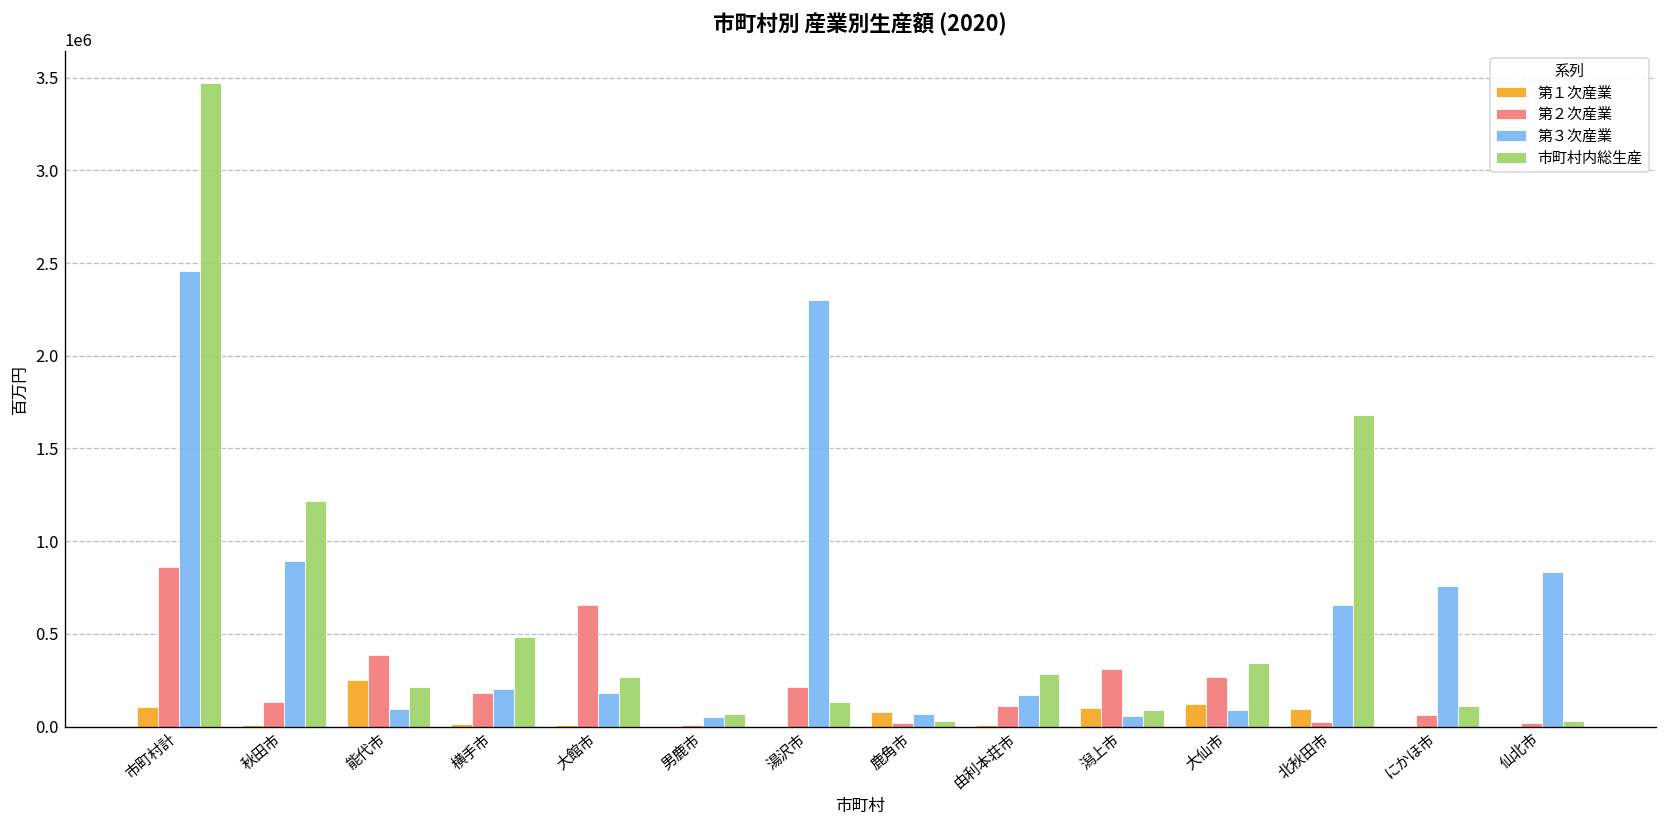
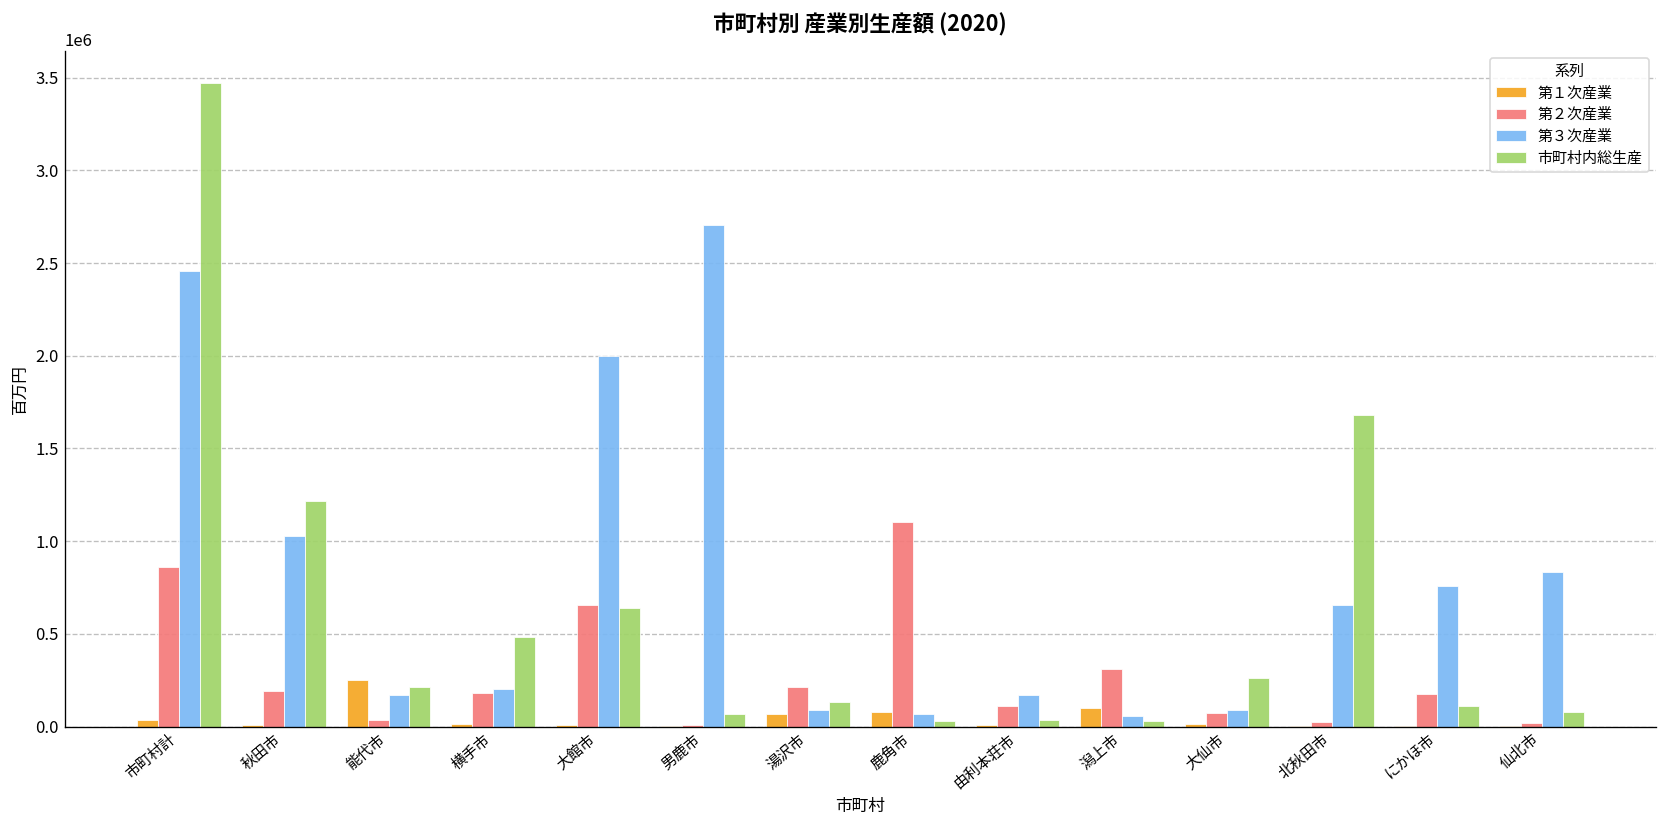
第１次産業, 市町村計: 100000 -> 30000
第２次産業, 秋田市: 130000 -> 190000
第３次産業, 秋田市: 890000 -> 1030000
第２次産業, 能代市: 390000 -> 40000
第３次産業, 能代市: 90000 -> 170000
第３次産業, 大館市: 180000 -> 2000000
市町村内総生産, 大館市: 260000 -> 640000
第３次産業, 男鹿市: 50000 -> 2710000
第１次産業, 湯沢市: 0 -> 70000
第３次産業, 湯沢市: 2300000 -> 90000
第２次産業, 鹿角市: 20000 -> 1100000
市町村内総生産, 由利本荘市: 280000 -> 30000
市町村内総生産, 潟上市: 90000 -> 30000
第１次産業, 大仙市: 120000 -> 10000
第２次産業, 大仙市: 270000 -> 70000
市町村内総生産, 大仙市: 340000 -> 260000
第１次産業, 北秋田市: 90000 -> 0
第２次産業, にかほ市: 60000 -> 180000
市町村内総生産, 仙北市: 30000 -> 80000
